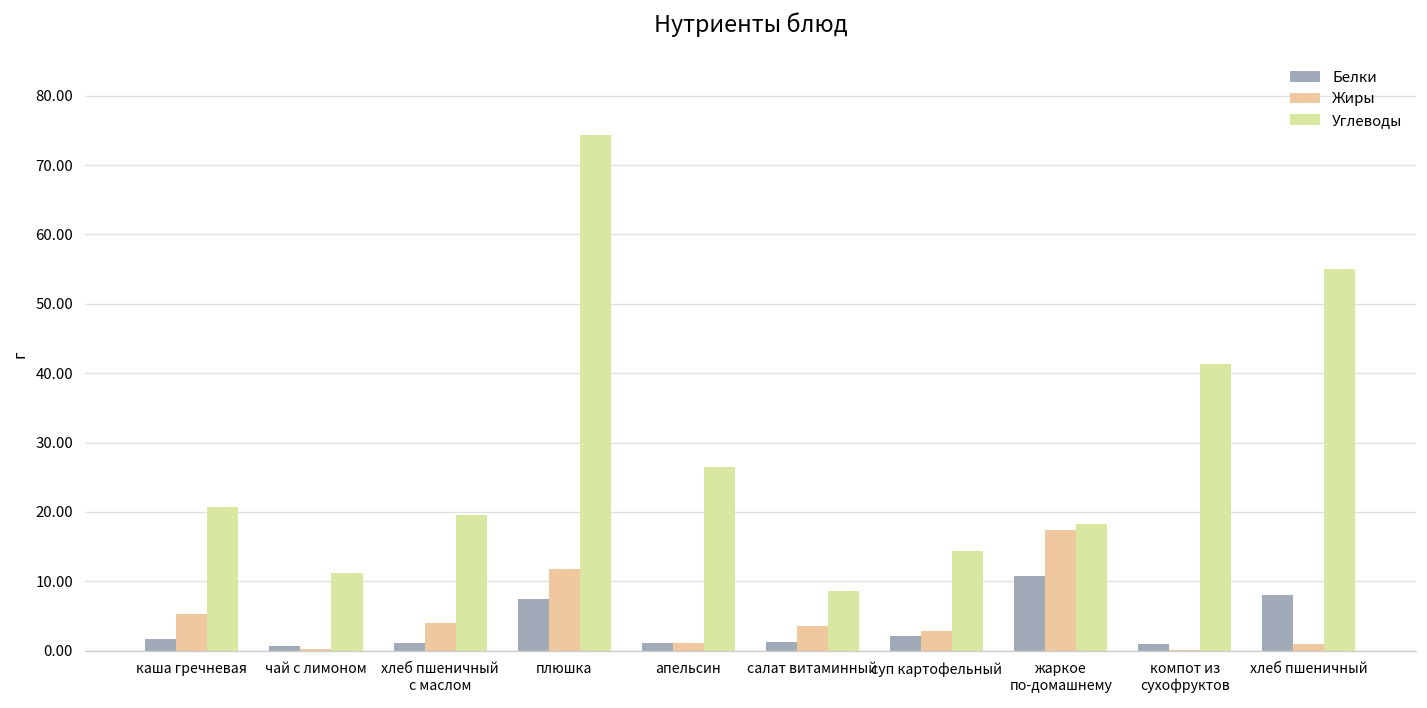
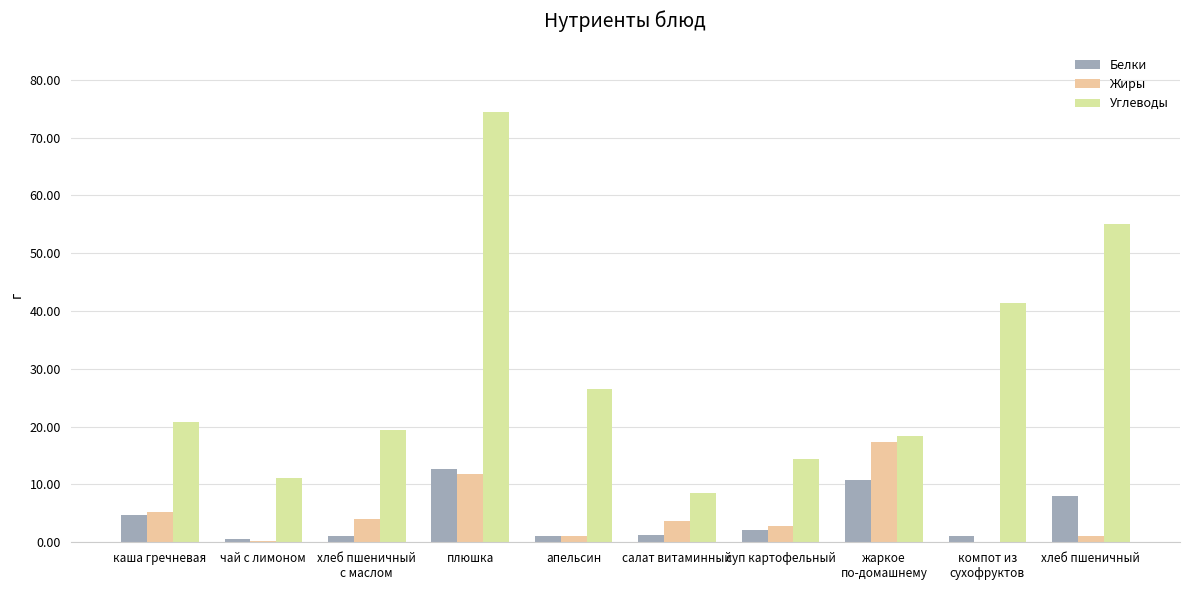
Белки, каша гречневая: 2 -> 5
Белки, плюшка: 8 -> 13
